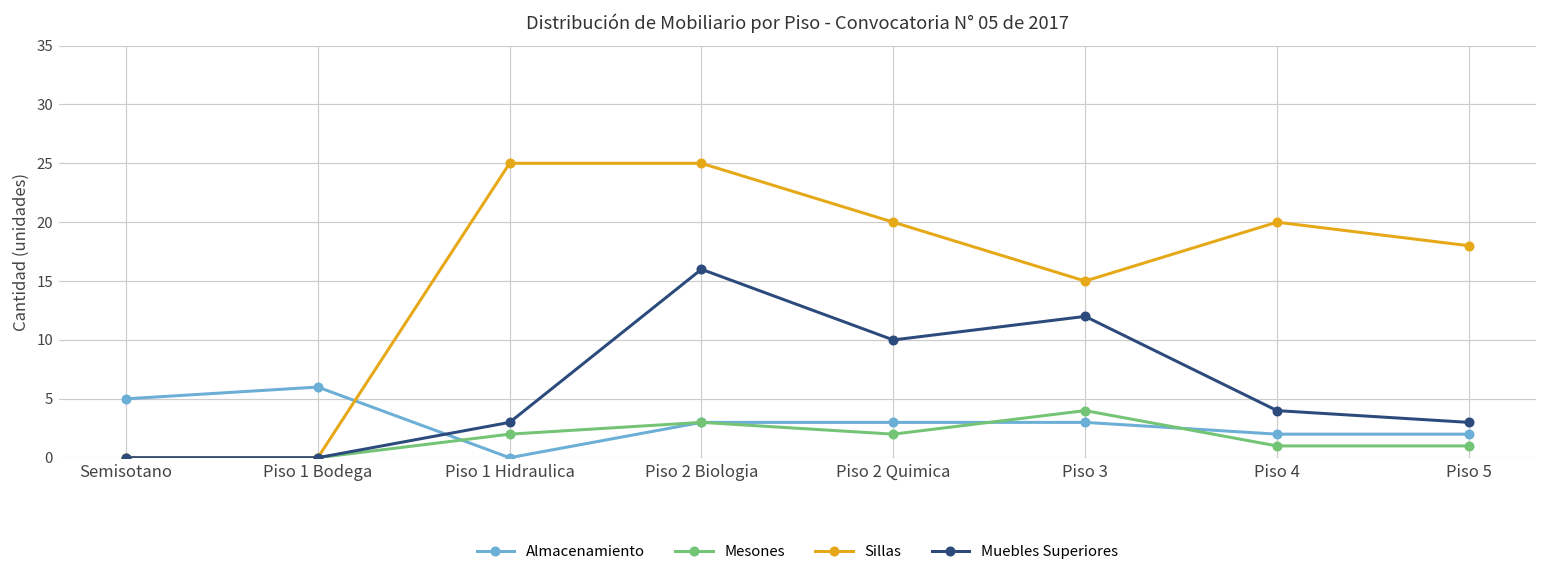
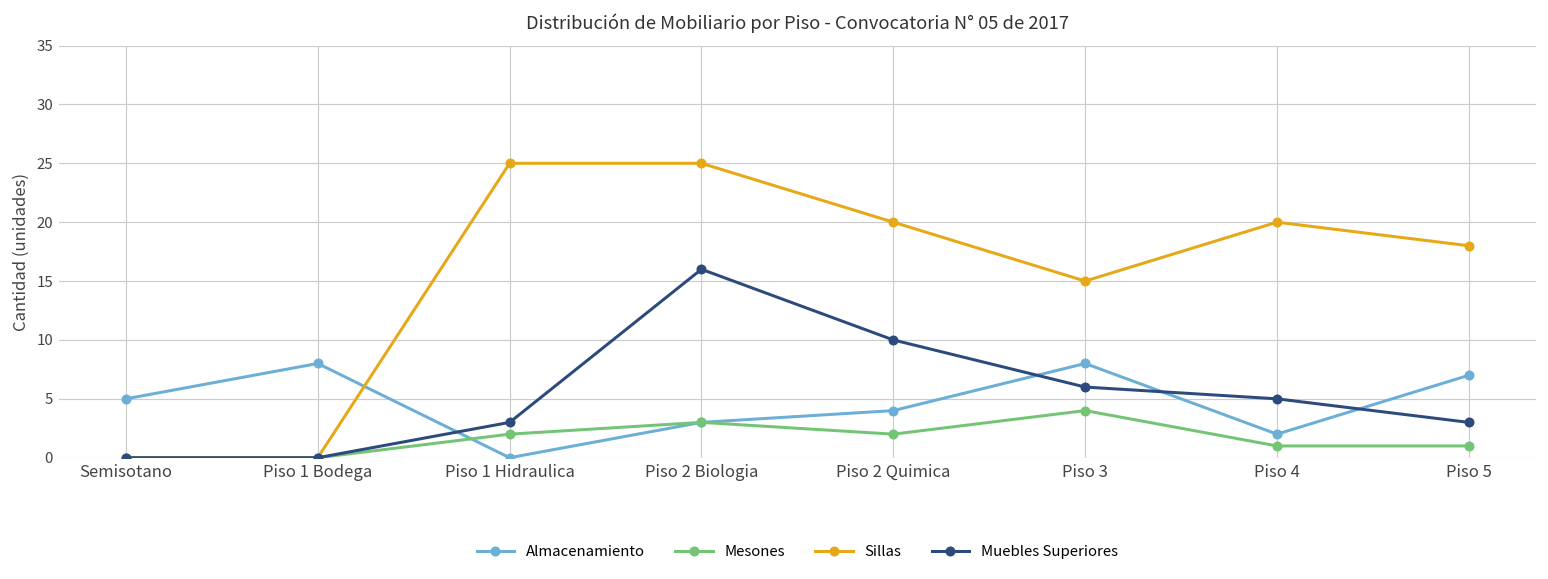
Almacenamiento, Piso 1 Bodega: 6 -> 8
Almacenamiento, Piso 2 Quimica: 3 -> 4
Almacenamiento, Piso 3: 3 -> 8
Muebles Superiores, Piso 3: 12 -> 6
Muebles Superiores, Piso 4: 4 -> 5
Almacenamiento, Piso 5: 2 -> 7
